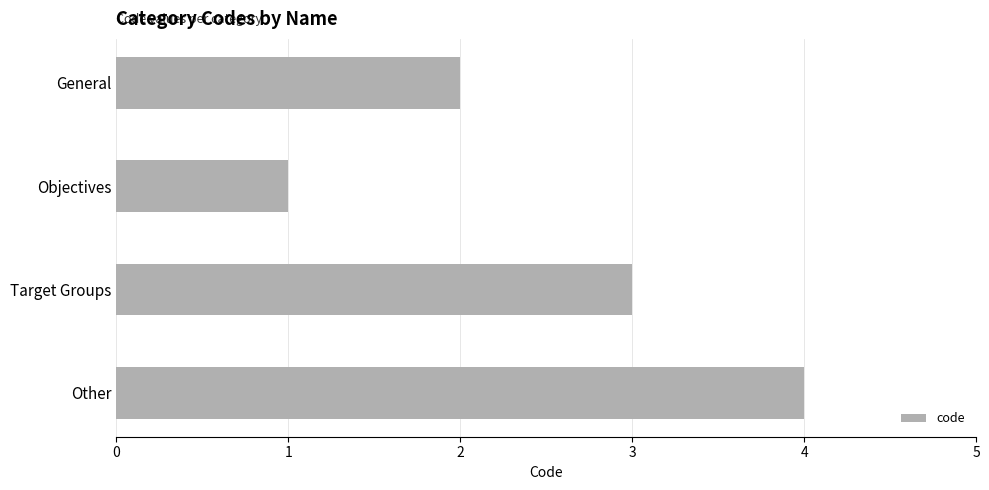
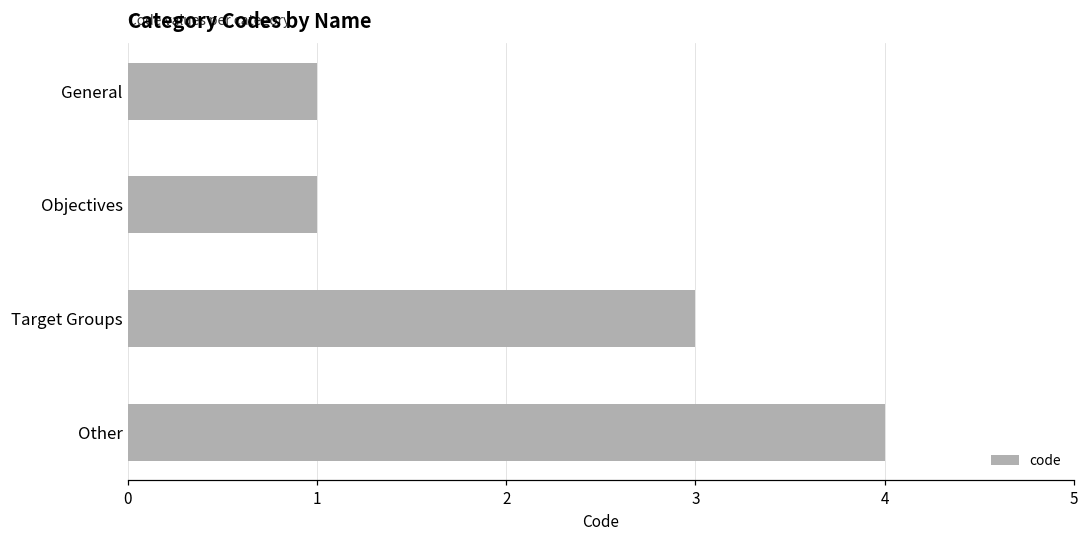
General: 2 -> 1
